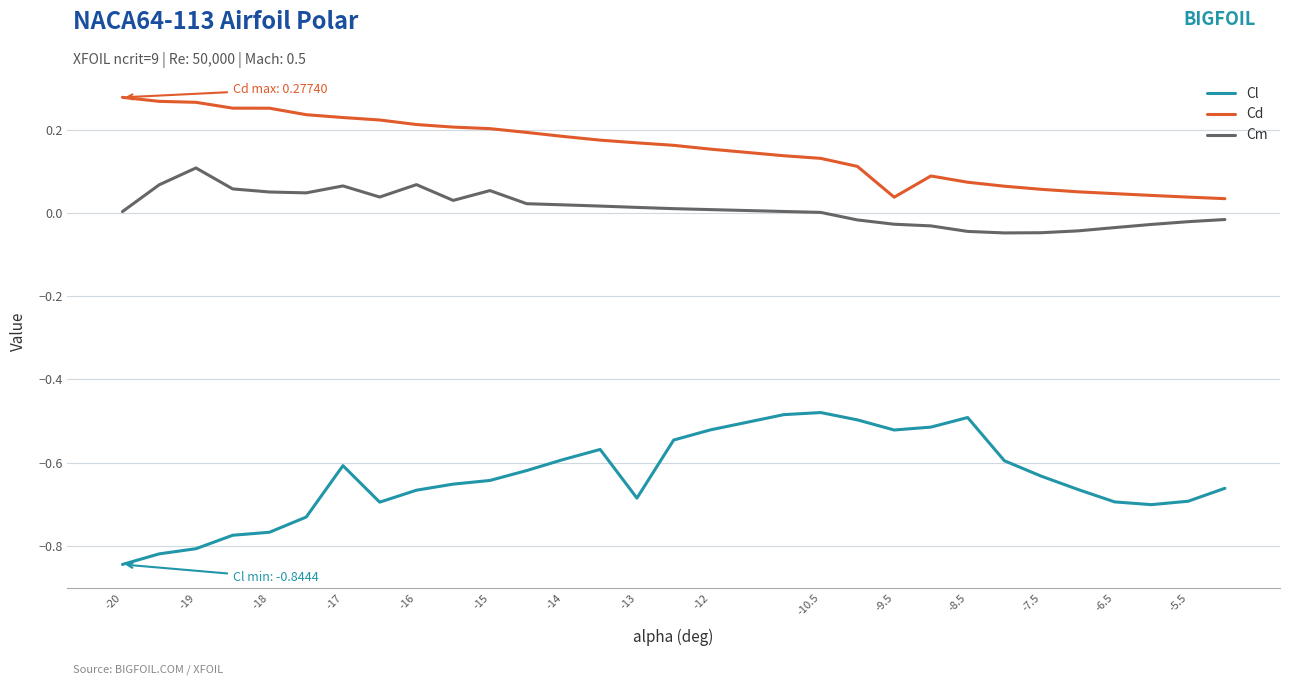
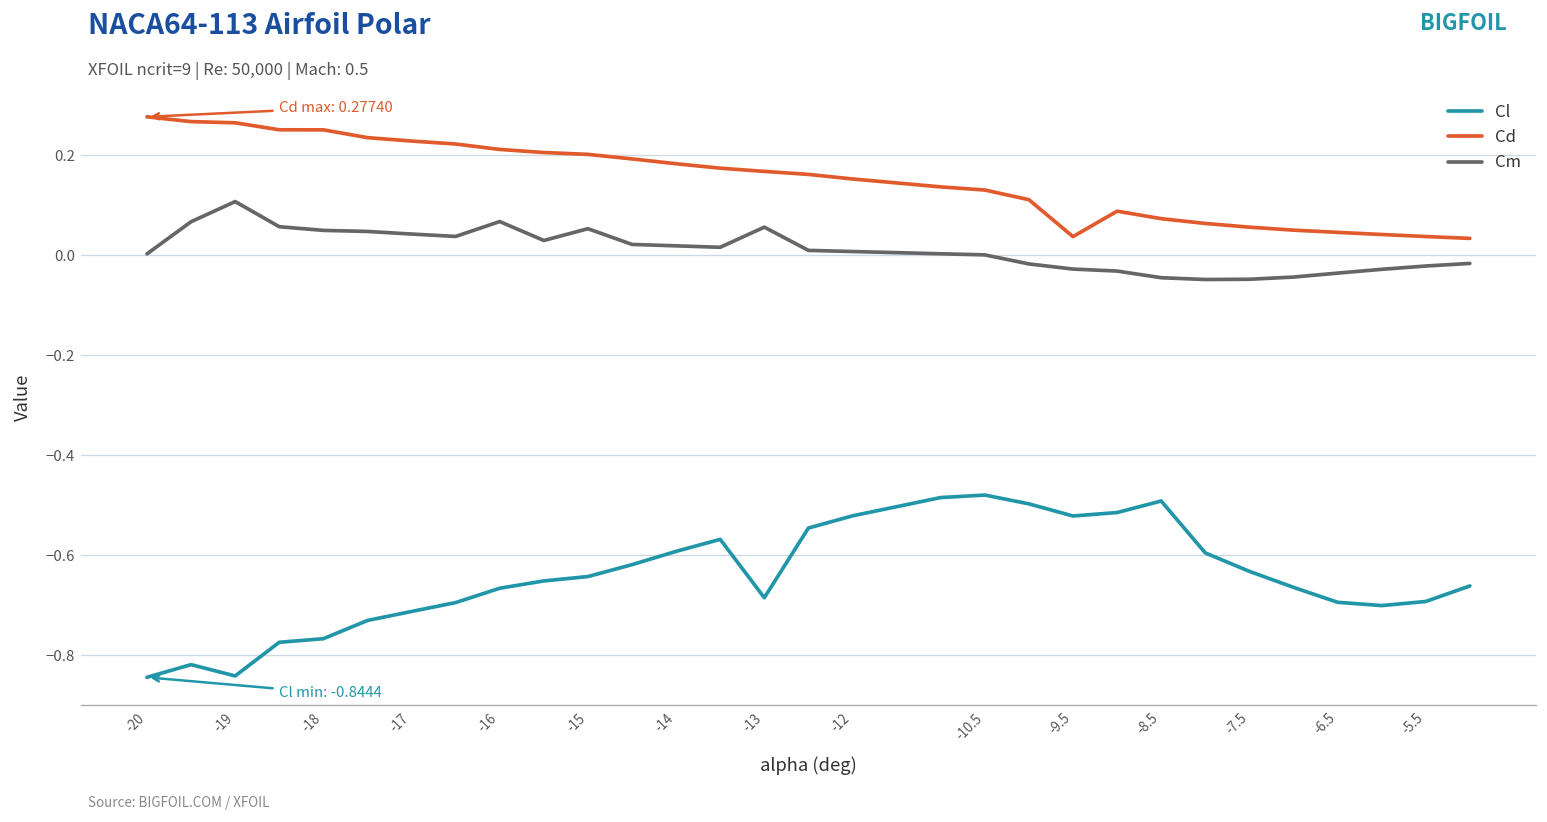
Cl, -19: -0.81 -> -0.84
Cl, -17: -0.61 -> -0.71
Cm, -17: 0.06 -> 0.04
Cm, -13: 0.01 -> 0.06
